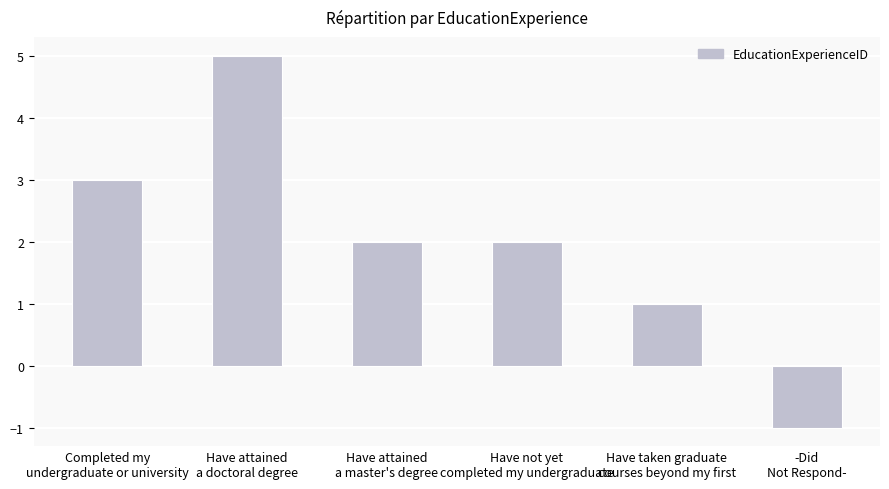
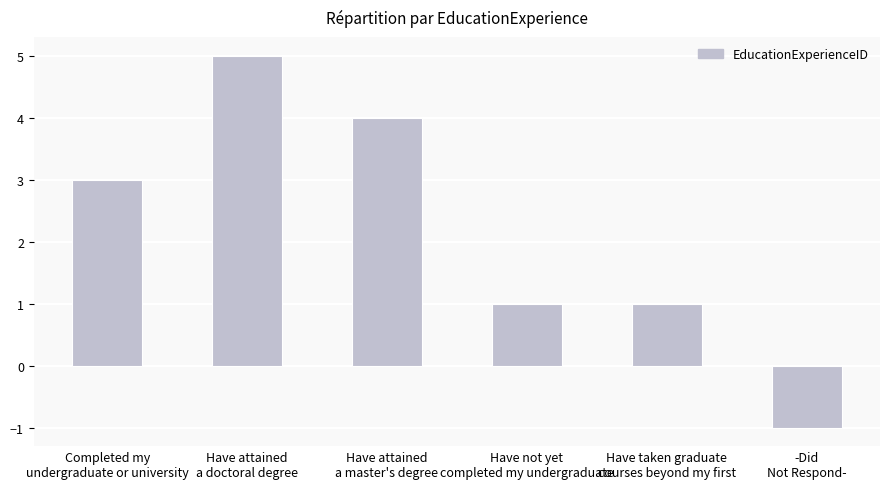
Have attained a master's degree: 2 -> 4
Have not yet completed my undergraduate: 2 -> 1
